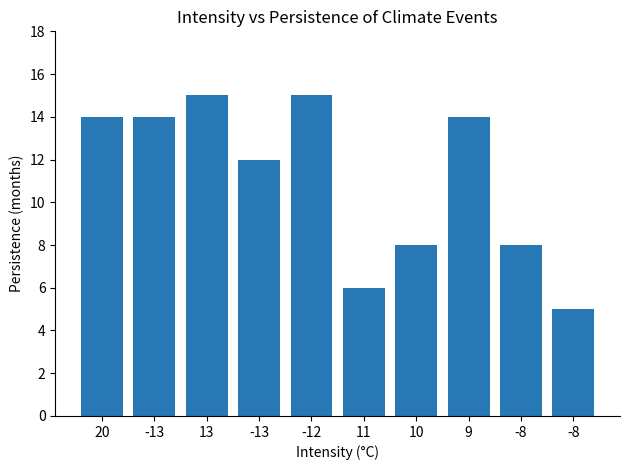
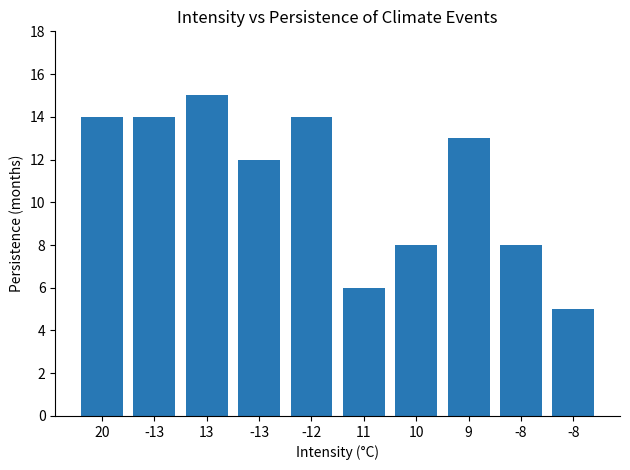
-12: 15 -> 14
9: 14 -> 13
